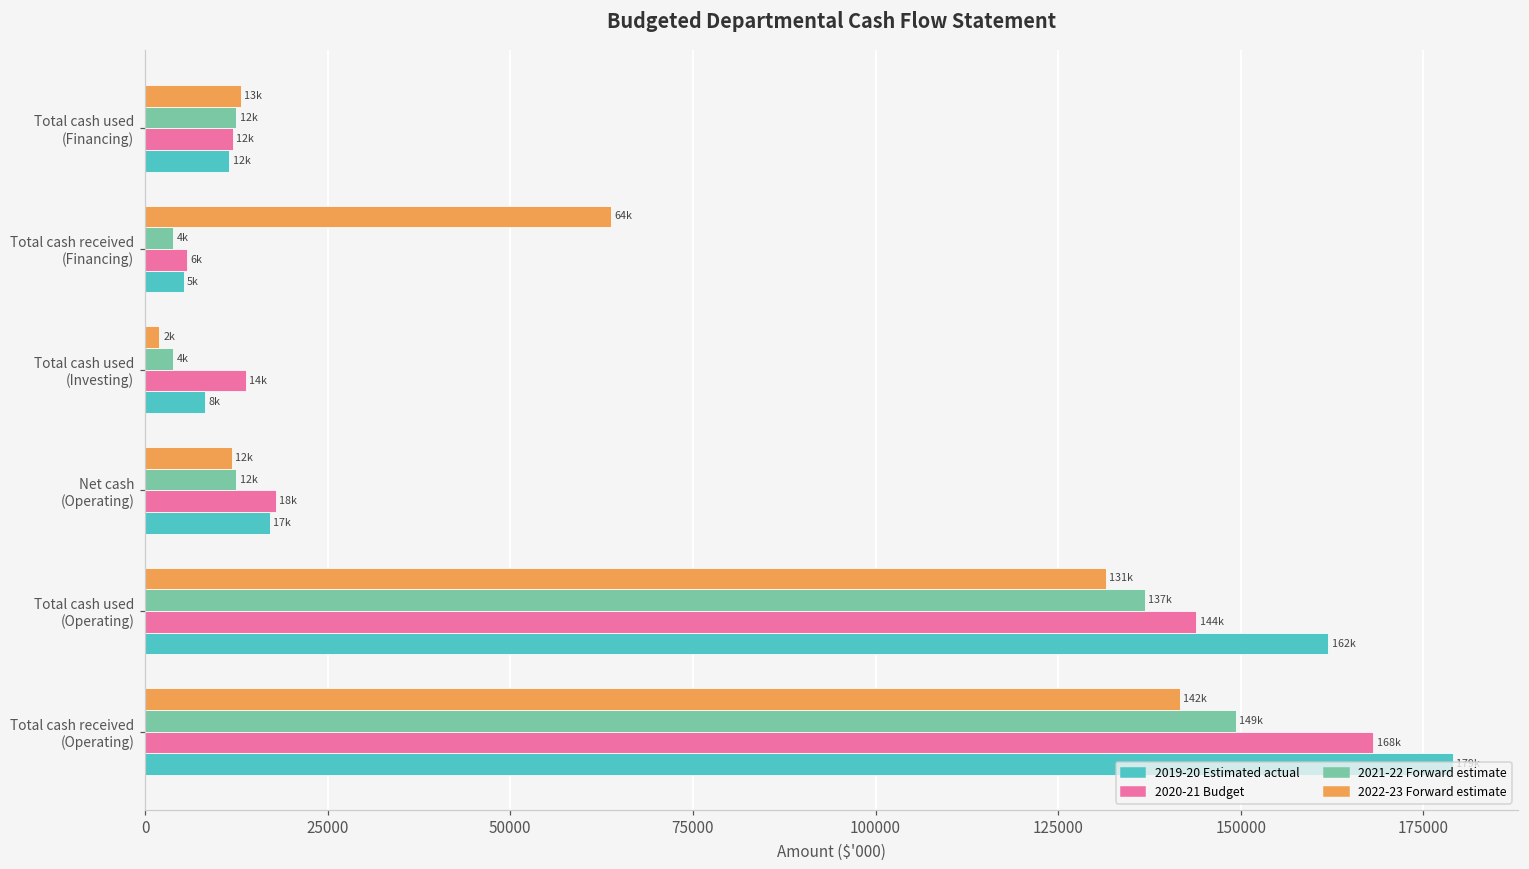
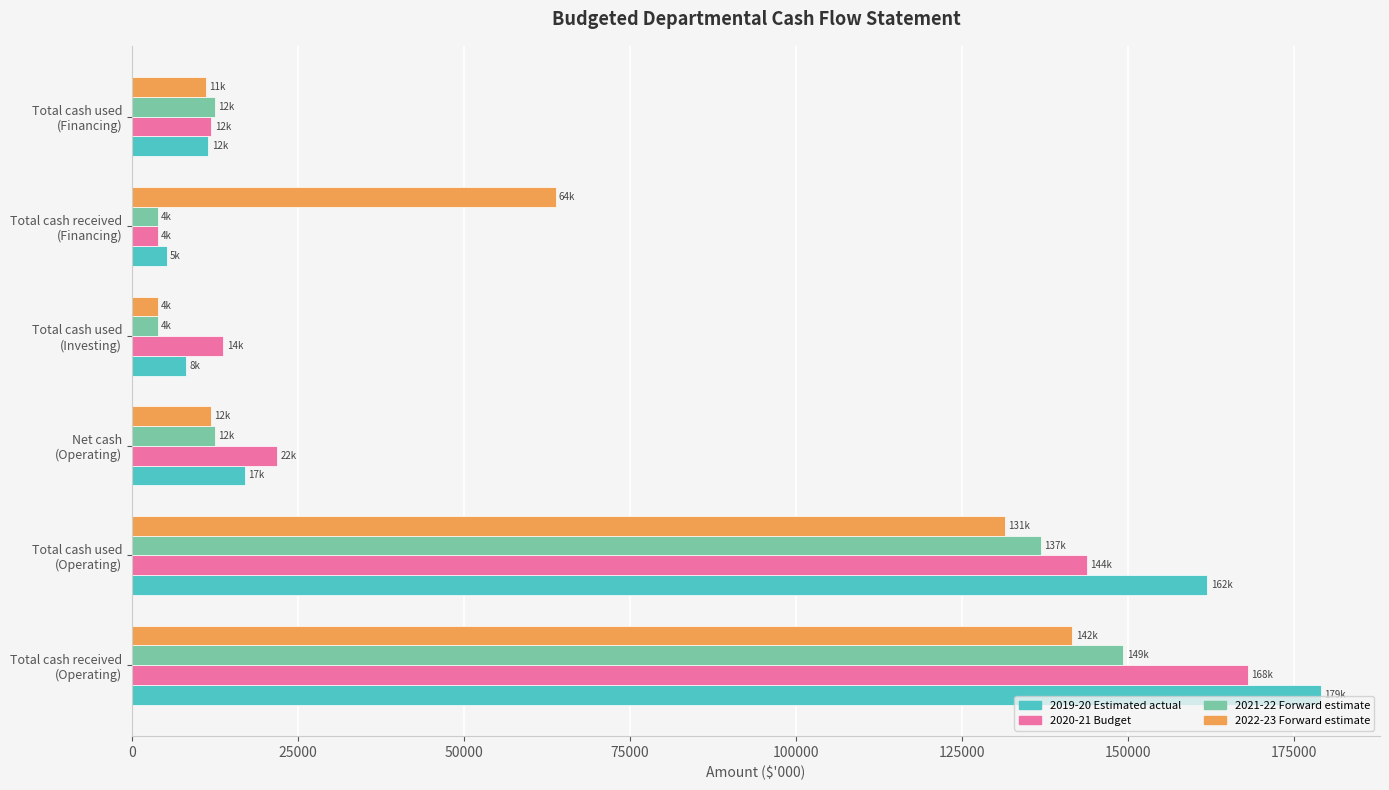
2022-23 Forward estimate, Total cash used (Financing): 13k -> 11k
2020-21 Budget, Total cash received (Financing): 6k -> 4k
2022-23 Forward estimate, Total cash used (Investing): 2k -> 4k
2020-21 Budget, Net cash (Operating): 18k -> 22k
